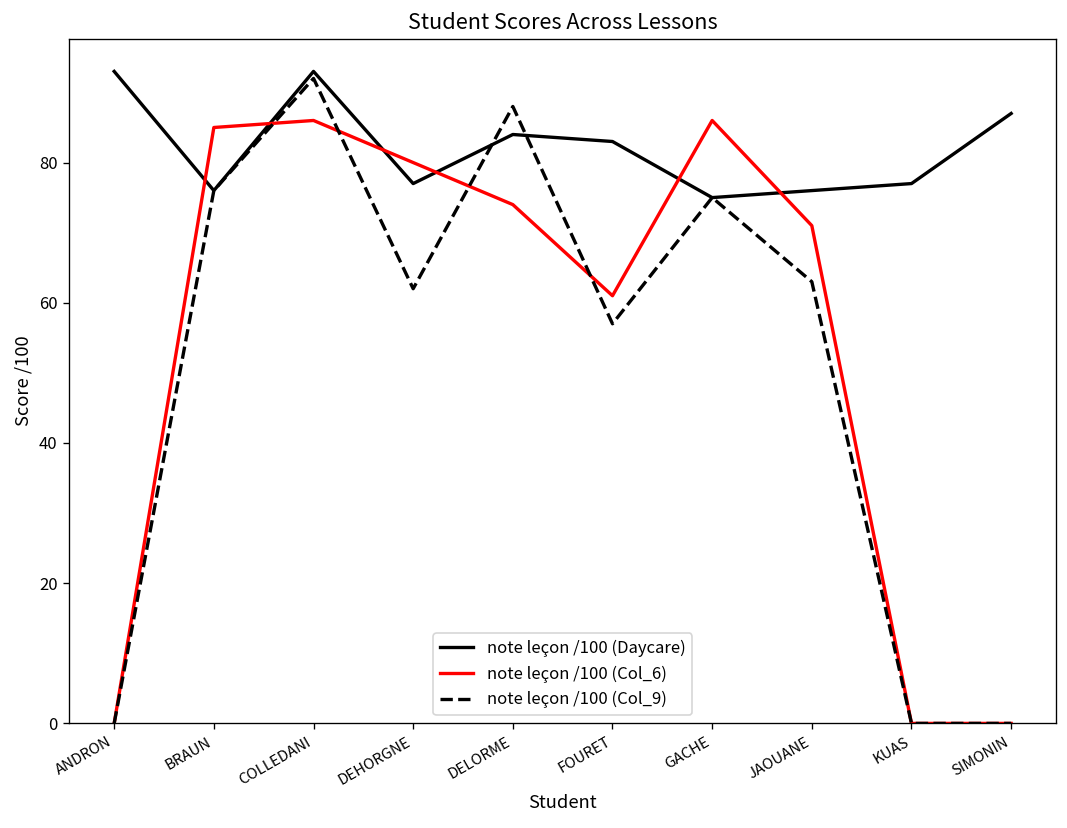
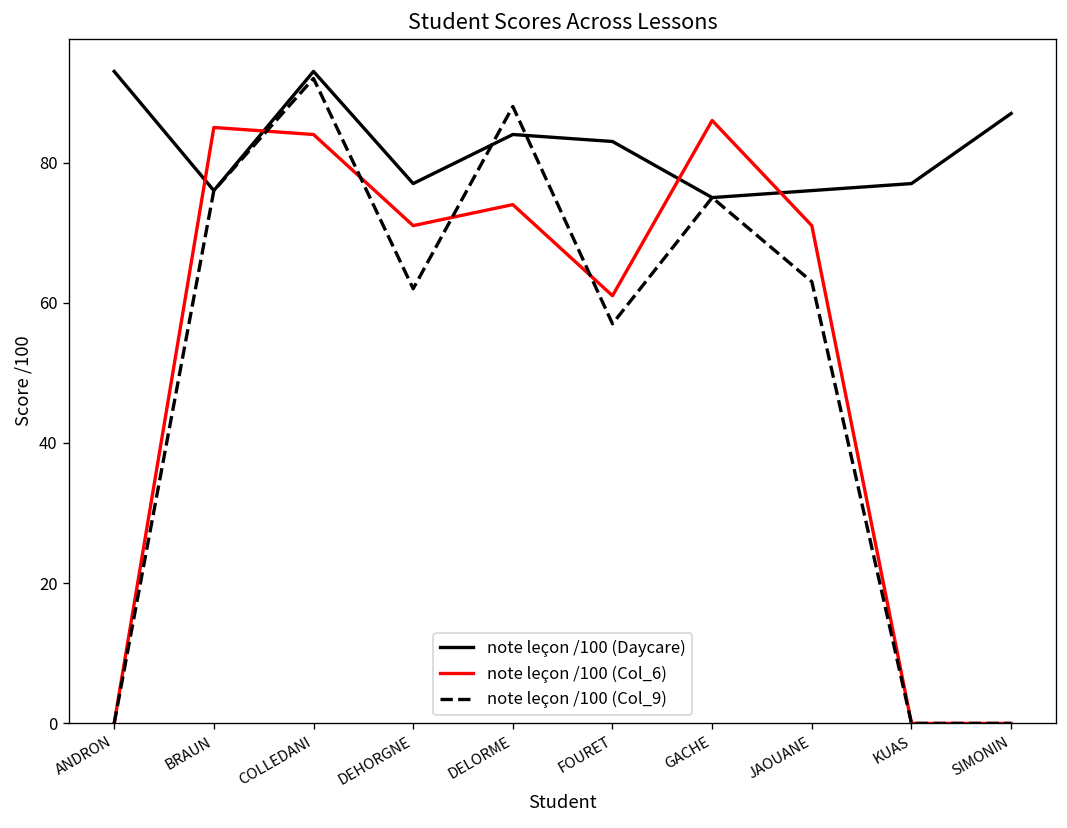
note leçon /100 (Col_6), COLLEDANI: 86 -> 84
note leçon /100 (Col_6), DEHORGNE: 80 -> 71
